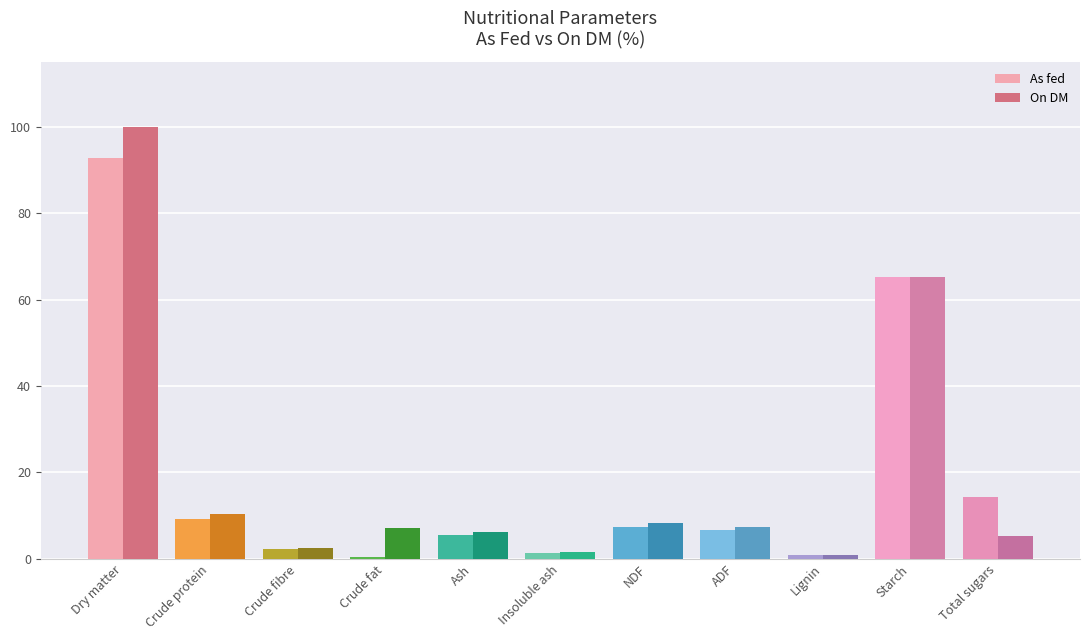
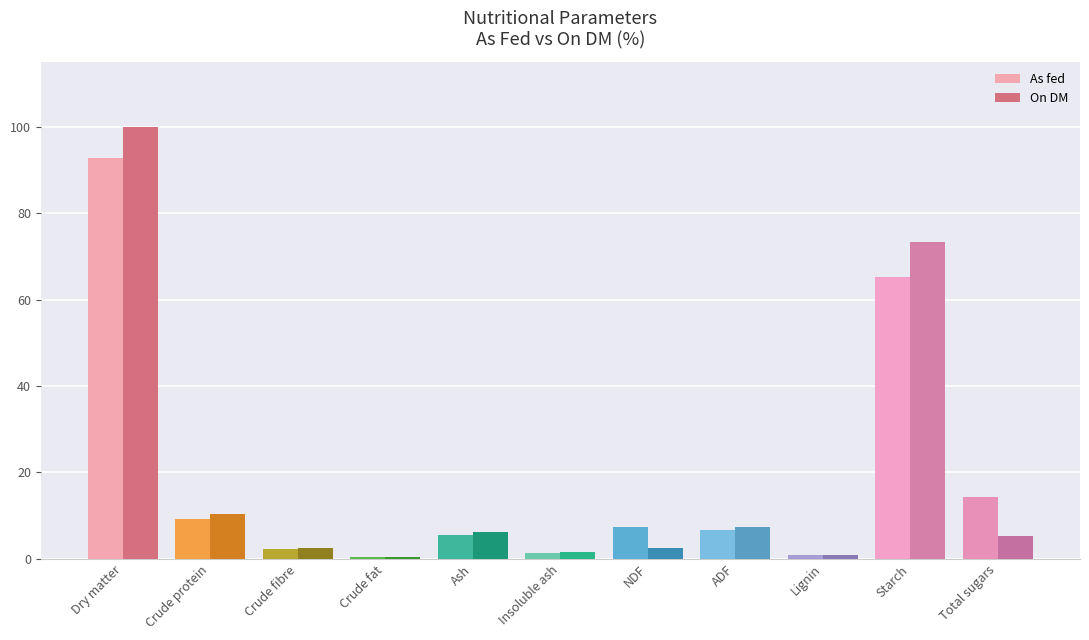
On DM, Crude fat: 7 -> 0
On DM, NDF: 8 -> 3
On DM, Starch: 65 -> 73
